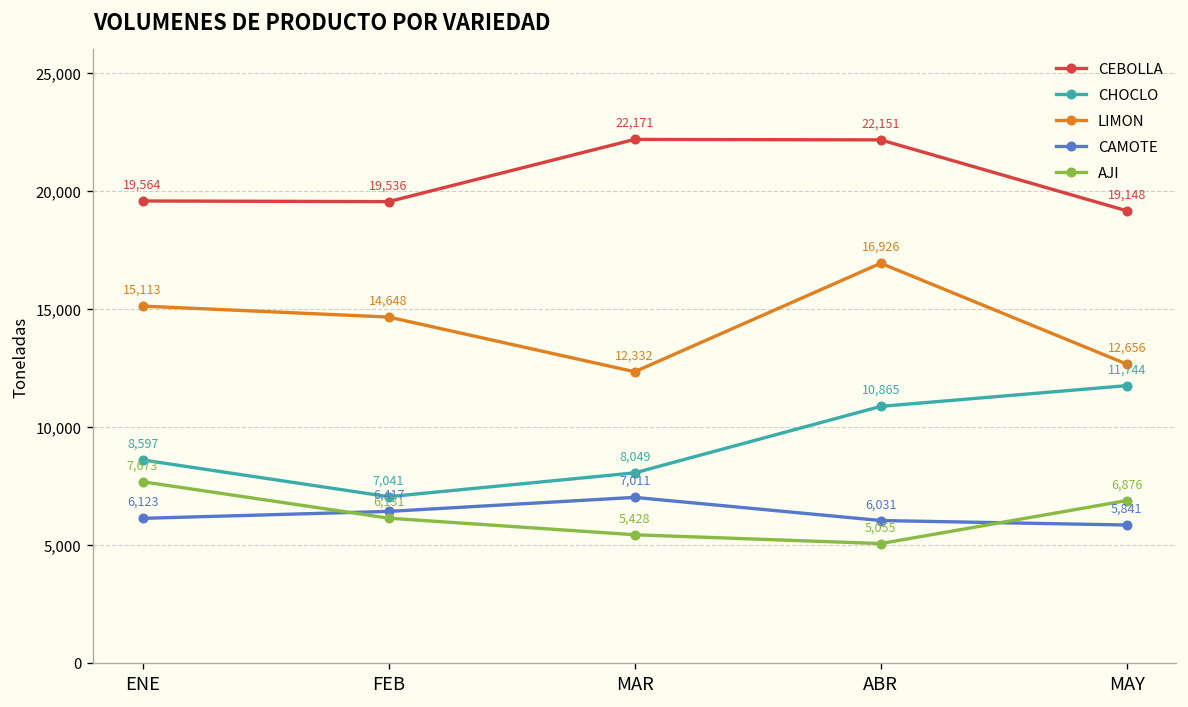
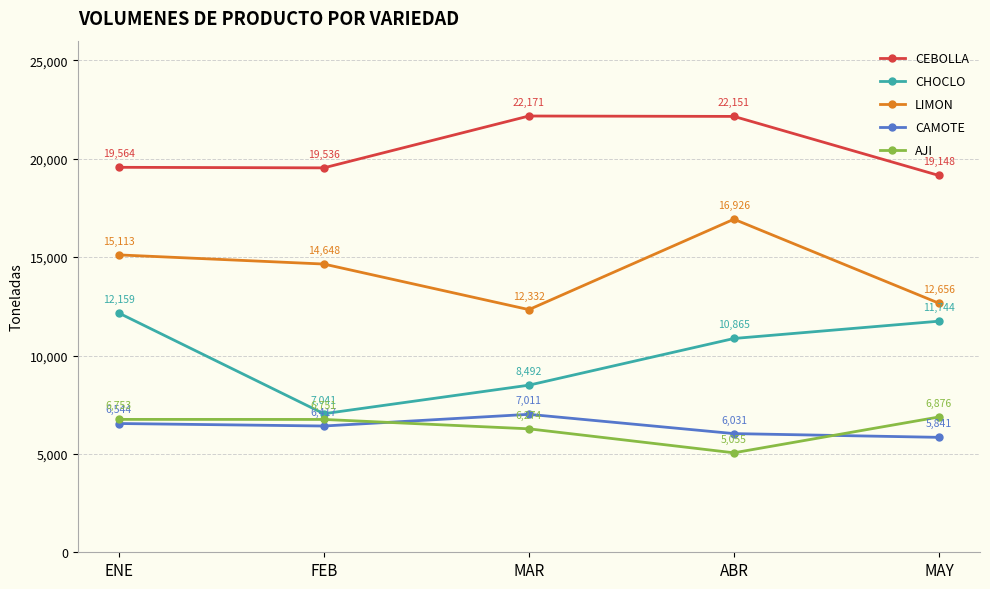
CHOCLO, ENE: 8,597 -> 12,159
CAMOTE, ENE: 6,123 -> 6,544
AJI, ENE: 7,673 -> 6,753
AJI, FEB: 6,131 -> 6,751
CHOCLO, MAR: 8,049 -> 8,492
AJI, MAR: 5,428 -> 6,274
